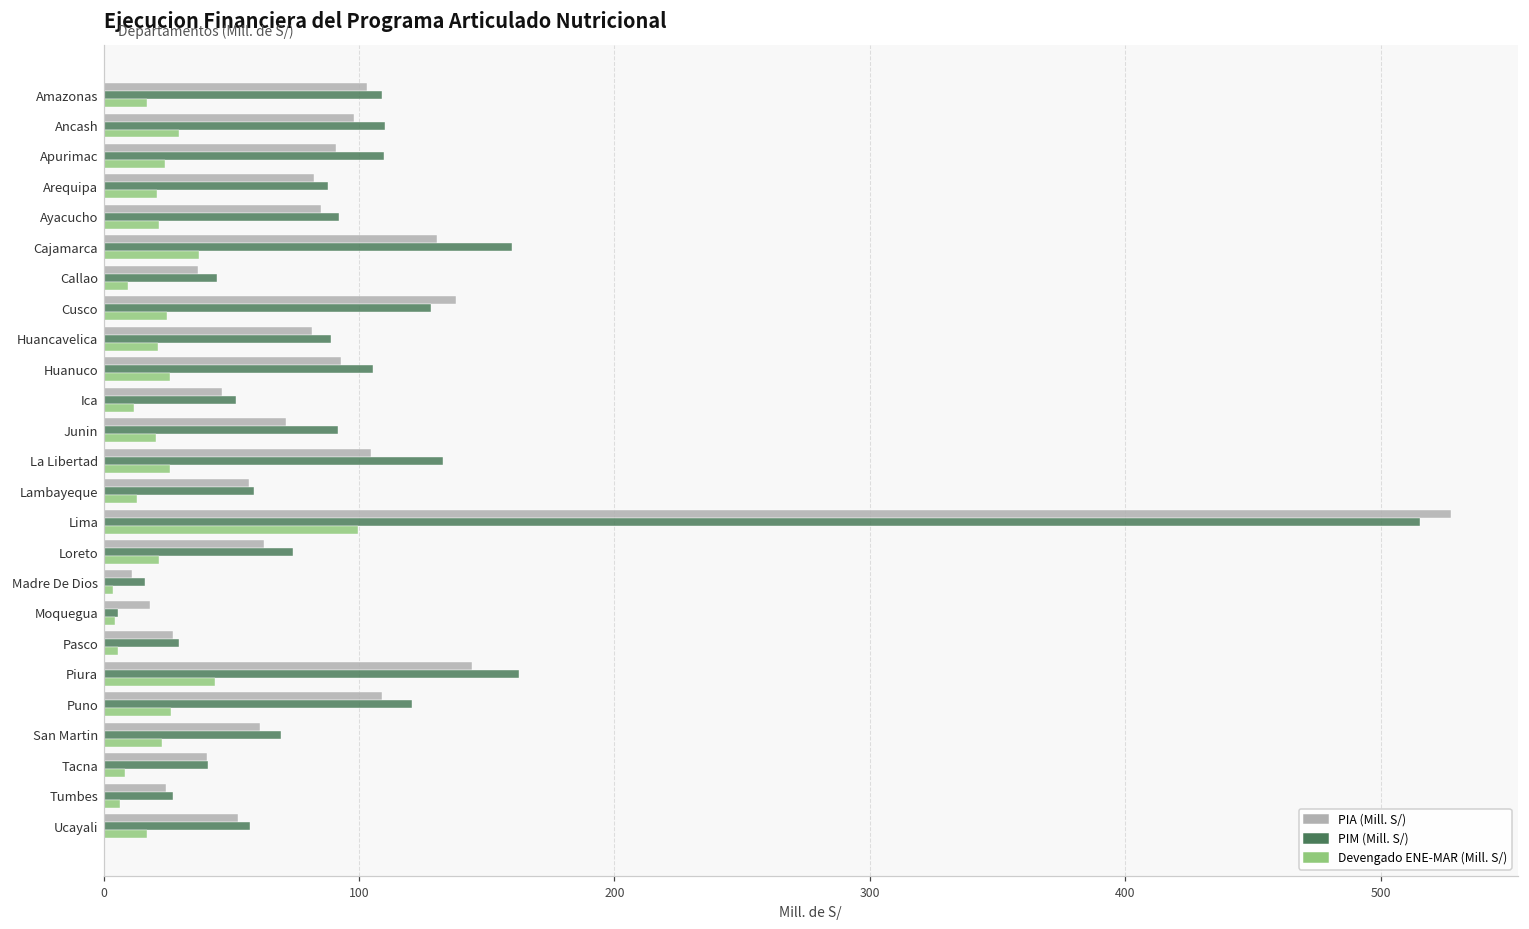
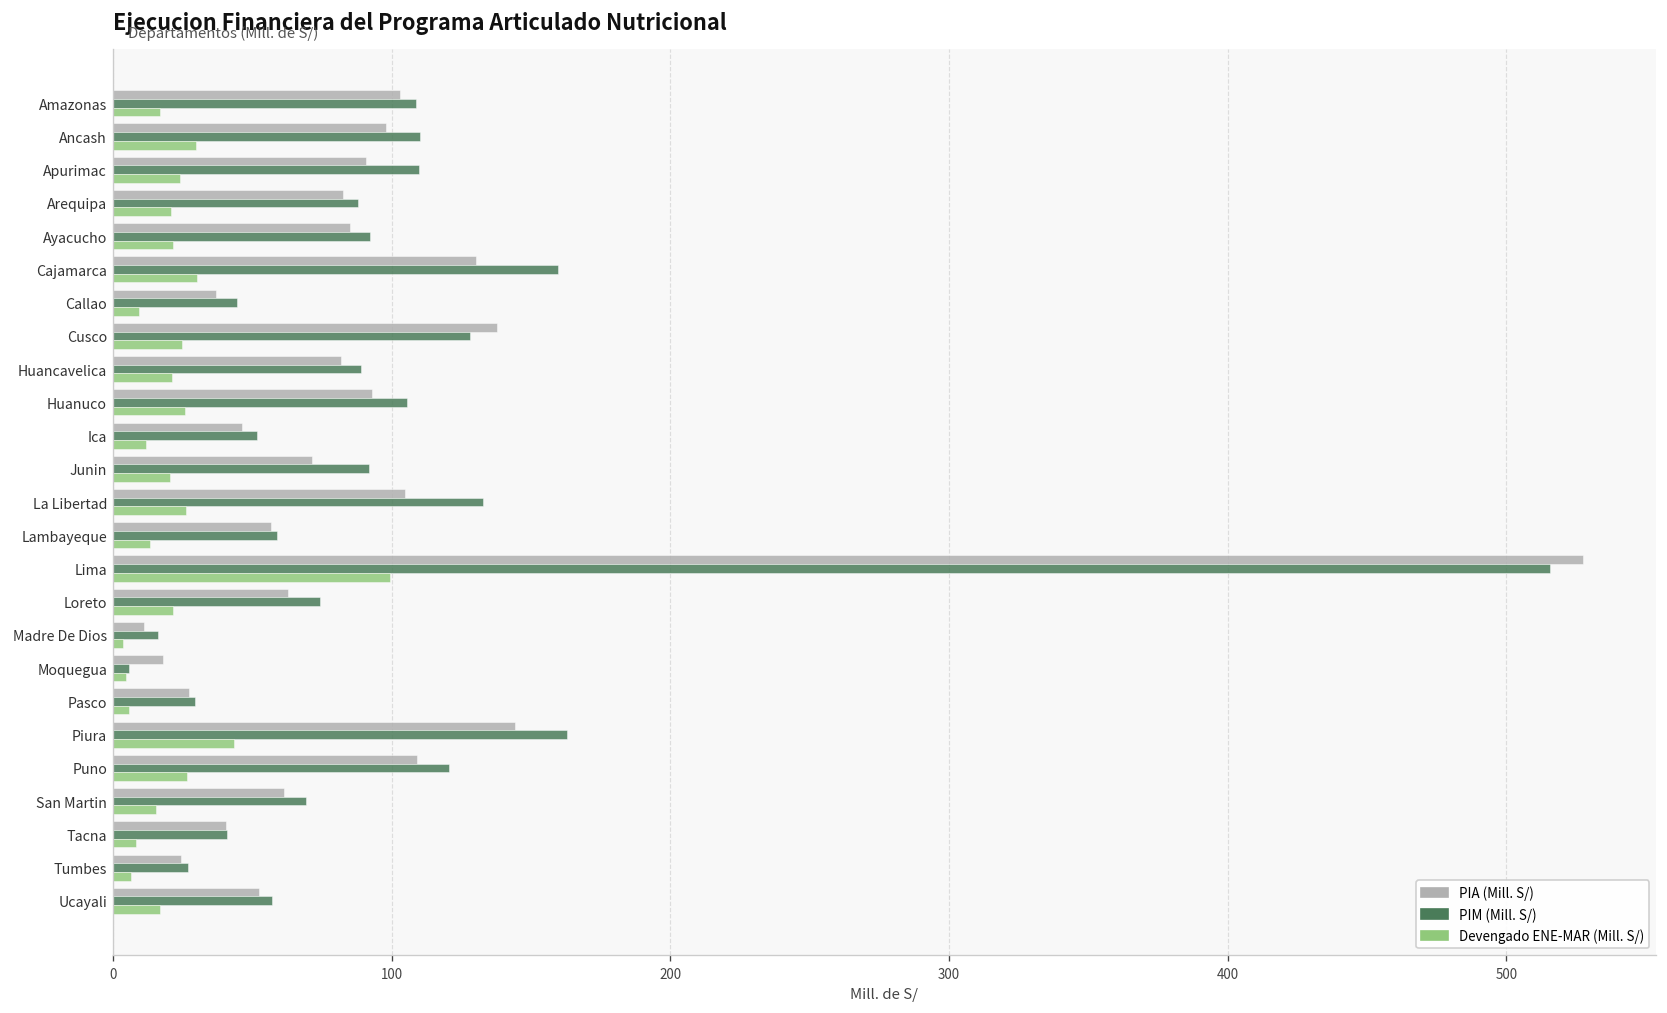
Devengado ENE-MAR (Mill. S/), Cajamarca: 38 -> 30
Devengado ENE-MAR (Mill. S/), San Martin: 23 -> 16
